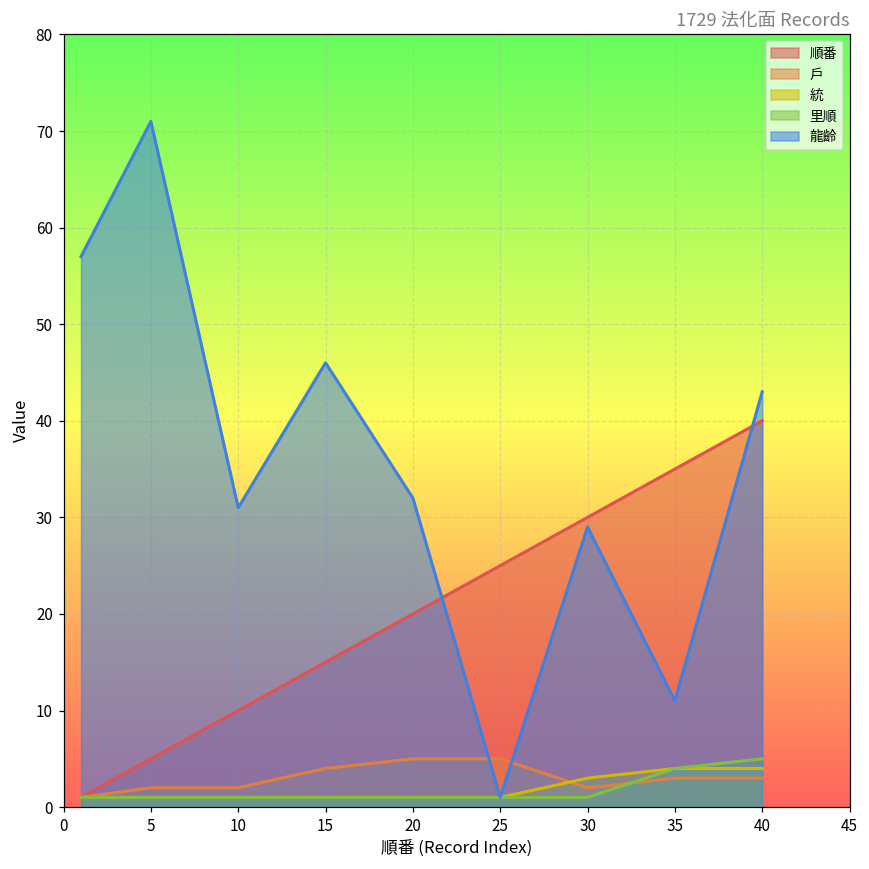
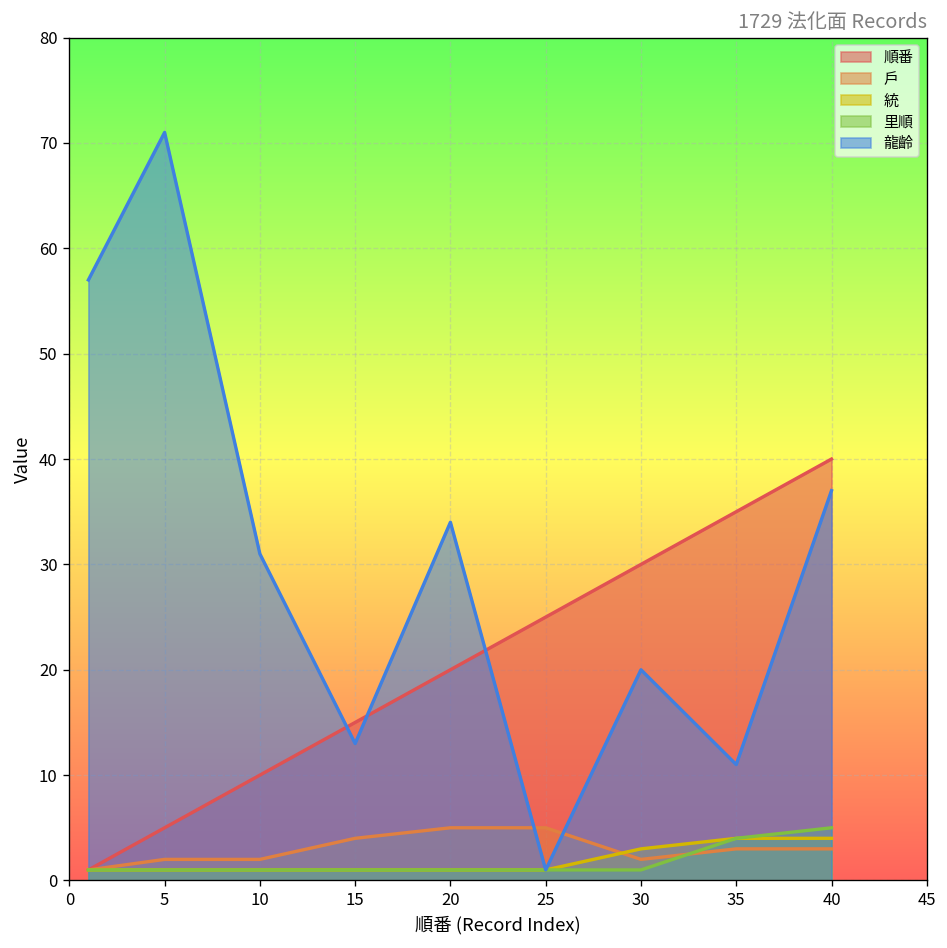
龍齡, 15: 46 -> 13
龍齡, 20: 32 -> 34
龍齡, 30: 29 -> 20
龍齡, 40: 43 -> 37
